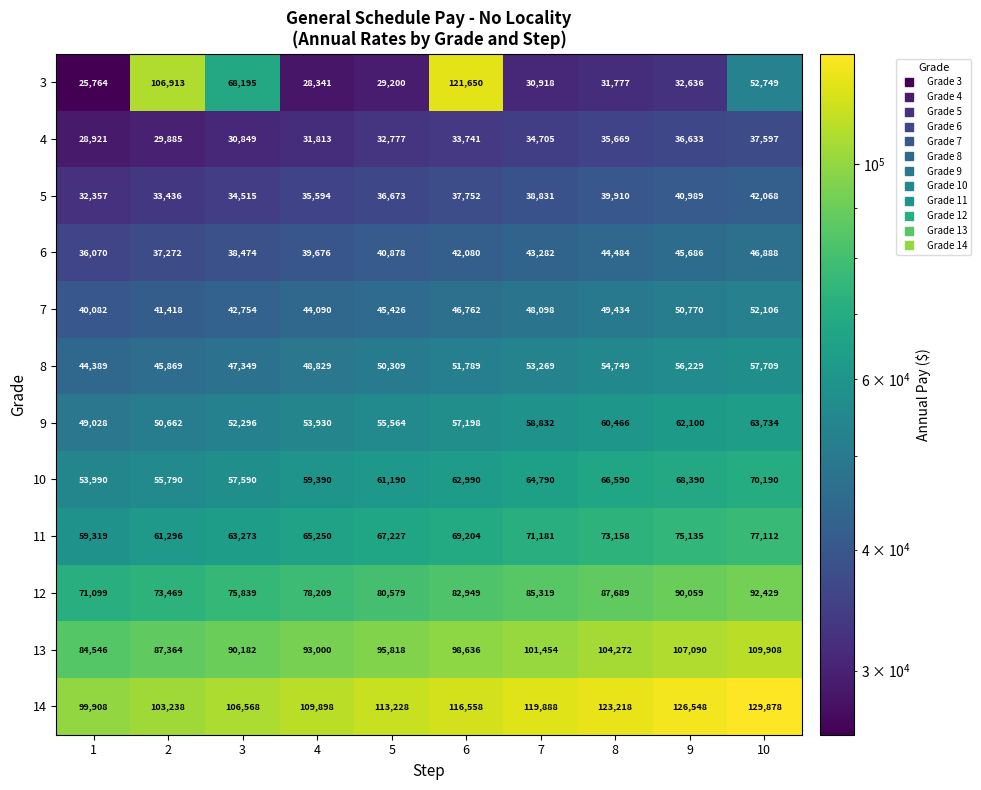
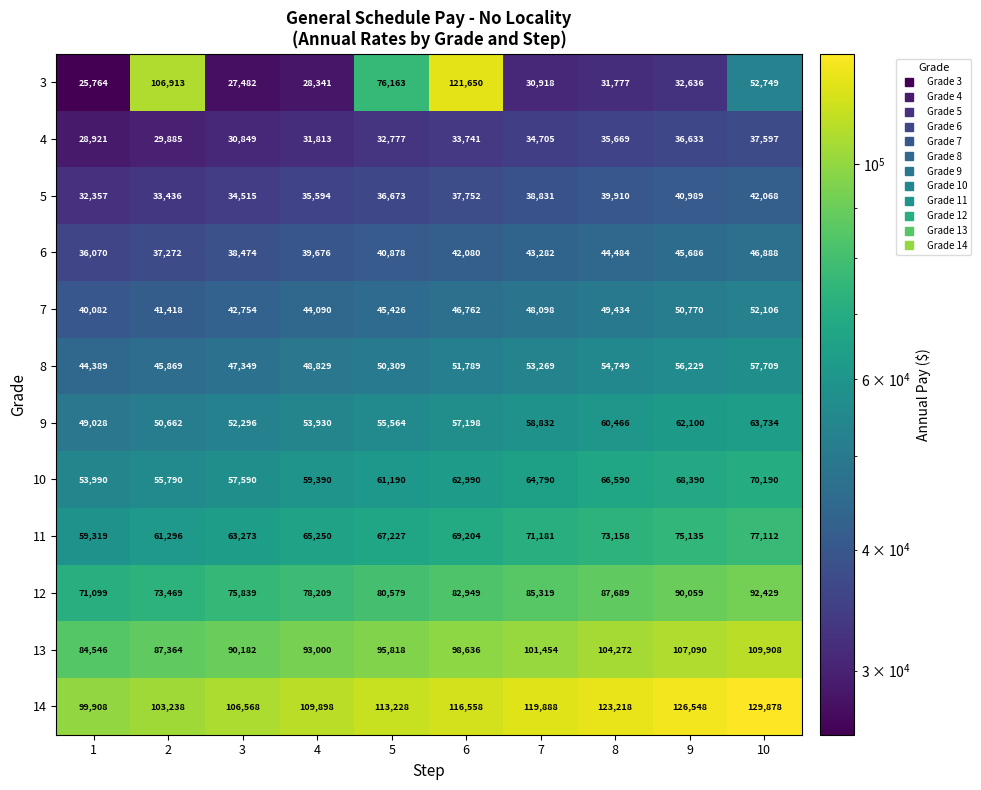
3, 3: 68,195 -> 27,482
3, 5: 29,200 -> 76,163
